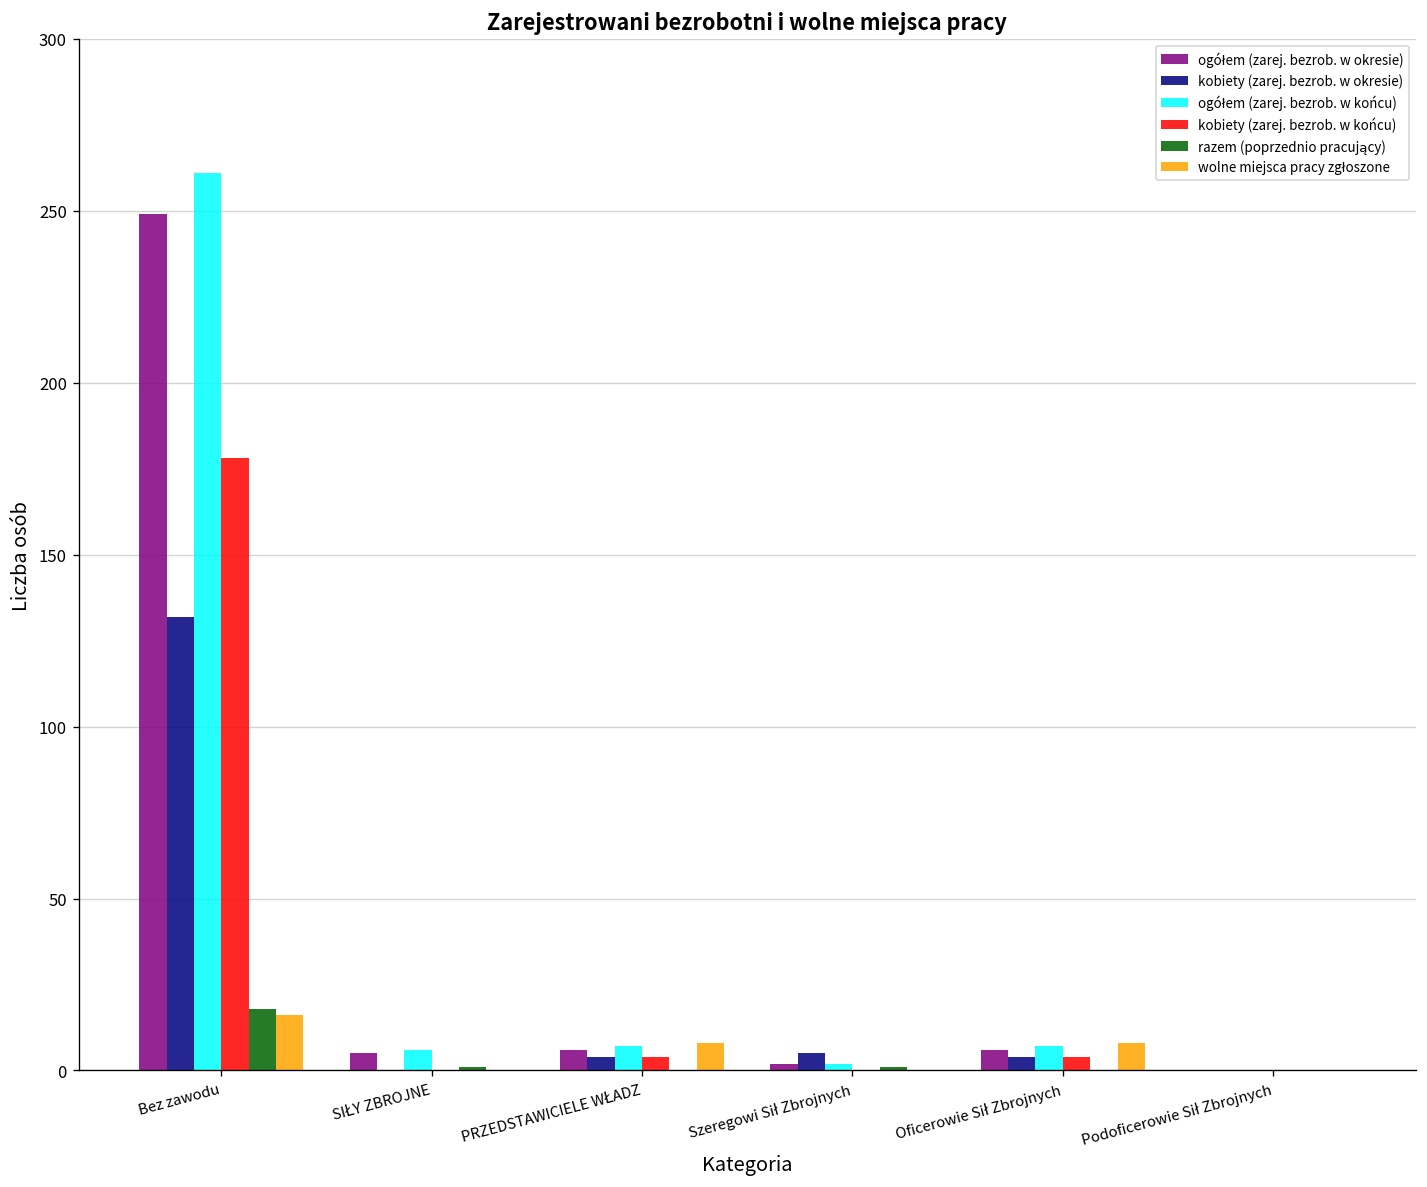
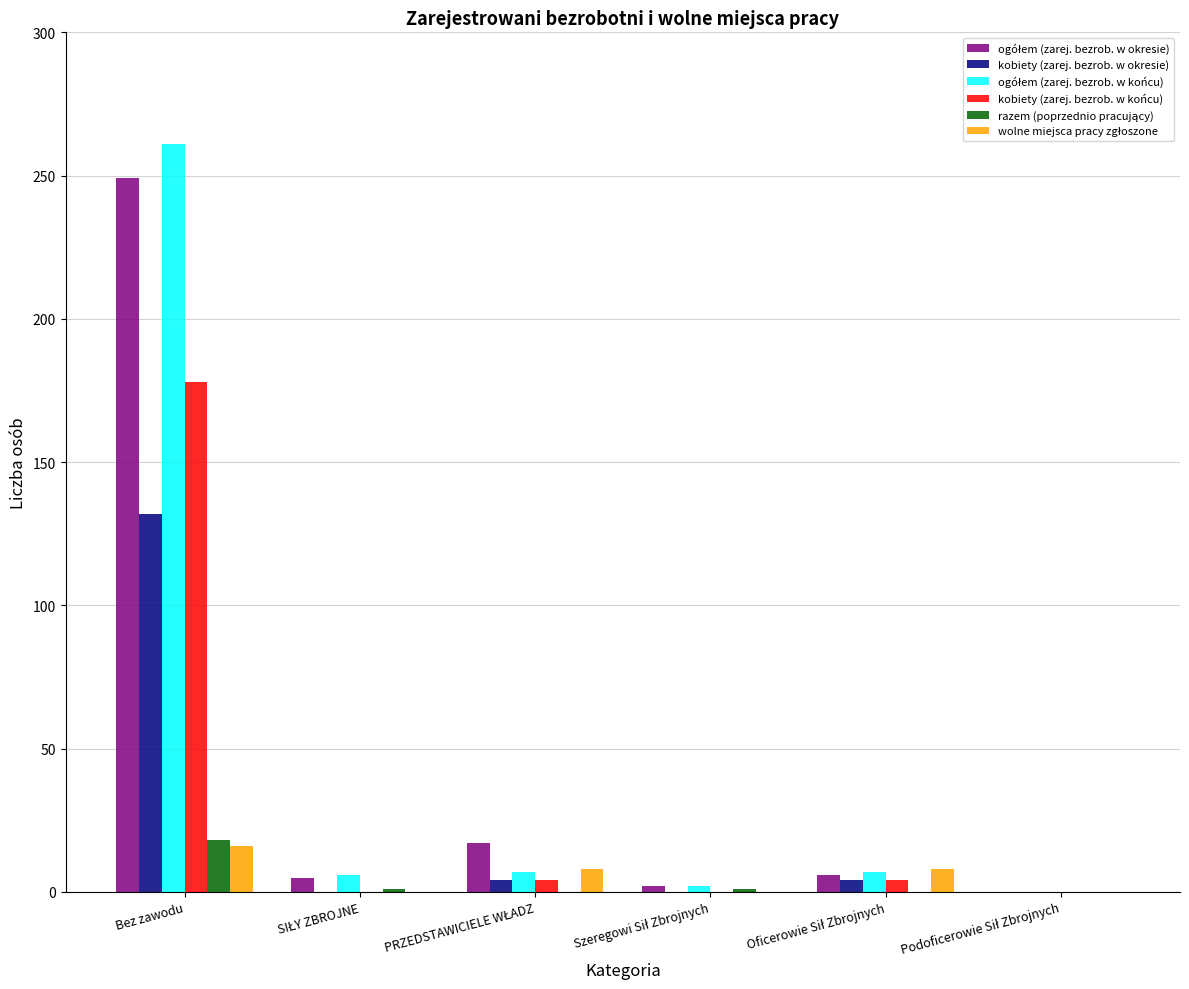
ogółem (zarej. bezrob. w okresie), PRZEDSTAWICIELE WŁADZ: 6 -> 17
kobiety (zarej. bezrob. w okresie), Szeregowi Sił Zbrojnych: 5 -> 0
